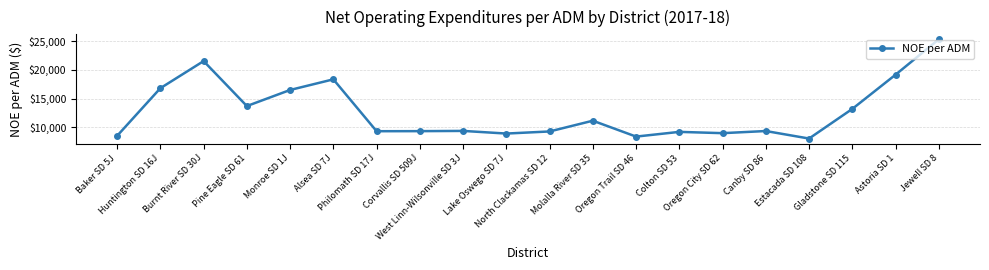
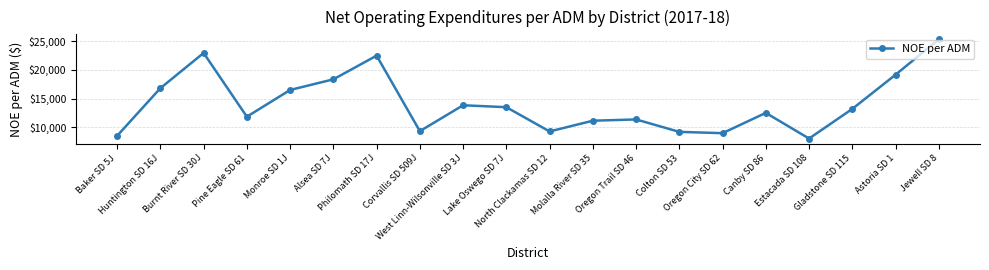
Burnt River SD 30J: $22,000 -> $23,000
Pine Eagle SD 61: $14,000 -> $12,000
Philomath SD 17J: $9,000 -> $22,000
West Linn-Wilsonville SD 3J: $9,000 -> $14,000
Lake Oswego SD 7J: $9,000 -> $14,000
Oregon Trail SD 46: $8,000 -> $11,000
Canby SD 86: $9,000 -> $13,000
